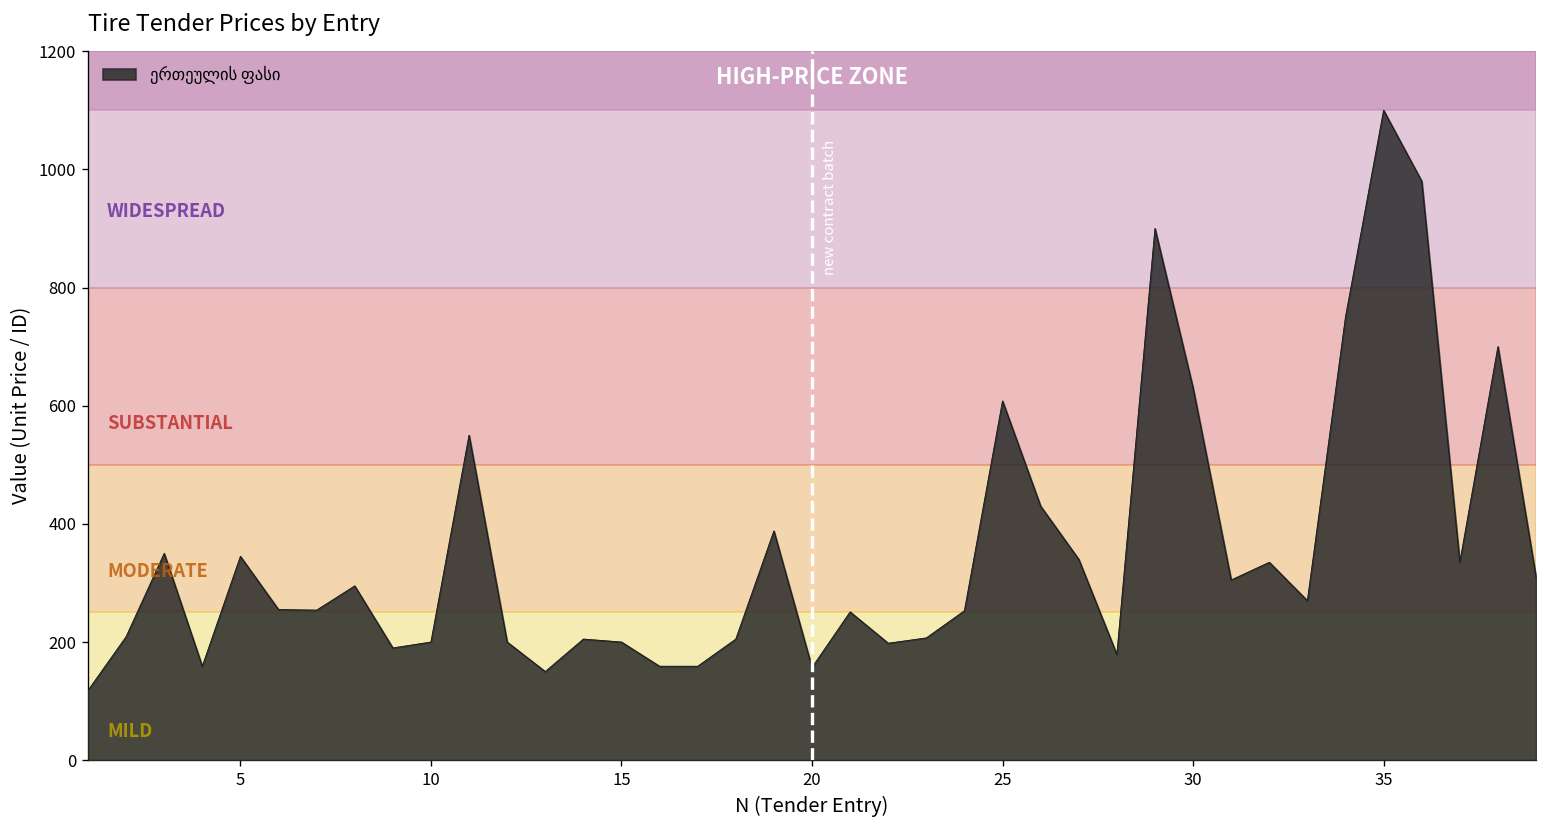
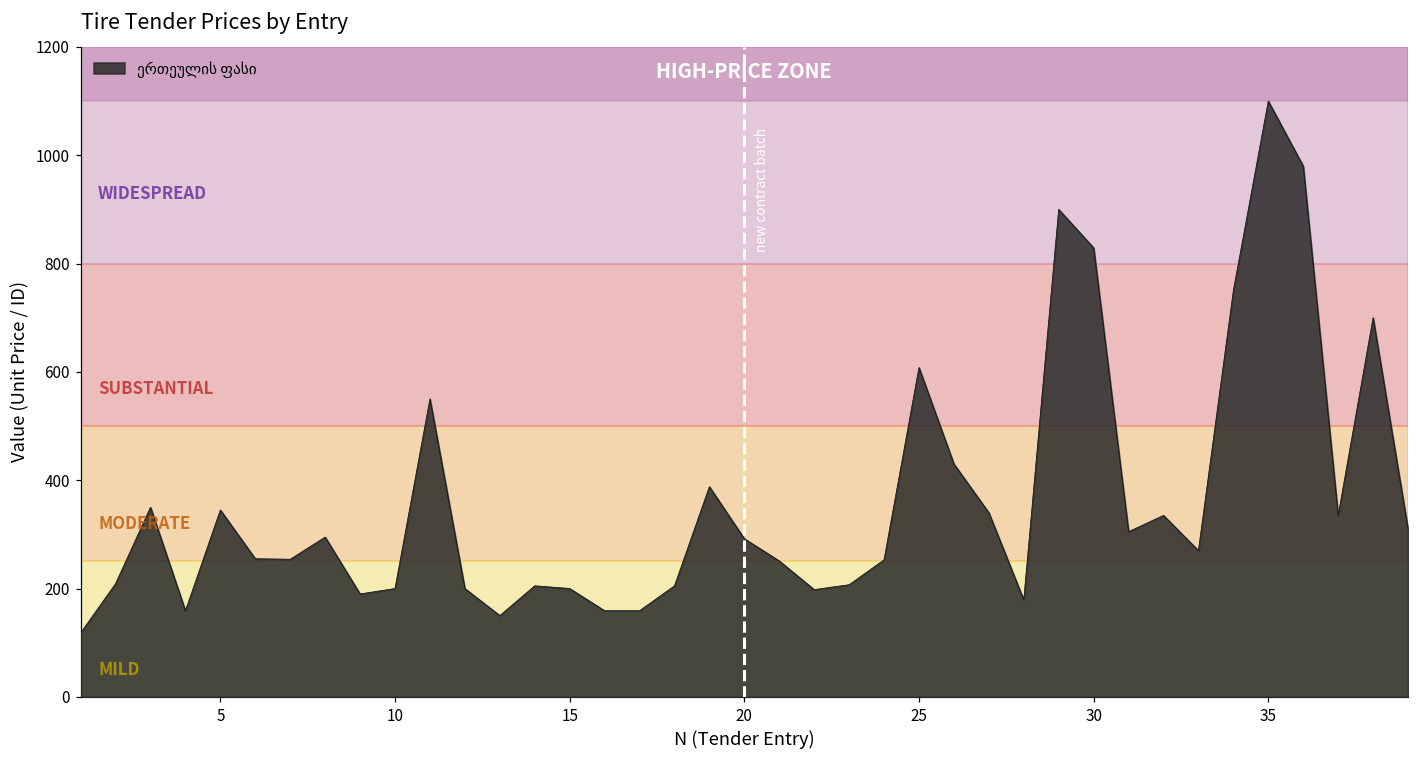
20: 160 -> 290
30: 630 -> 830
